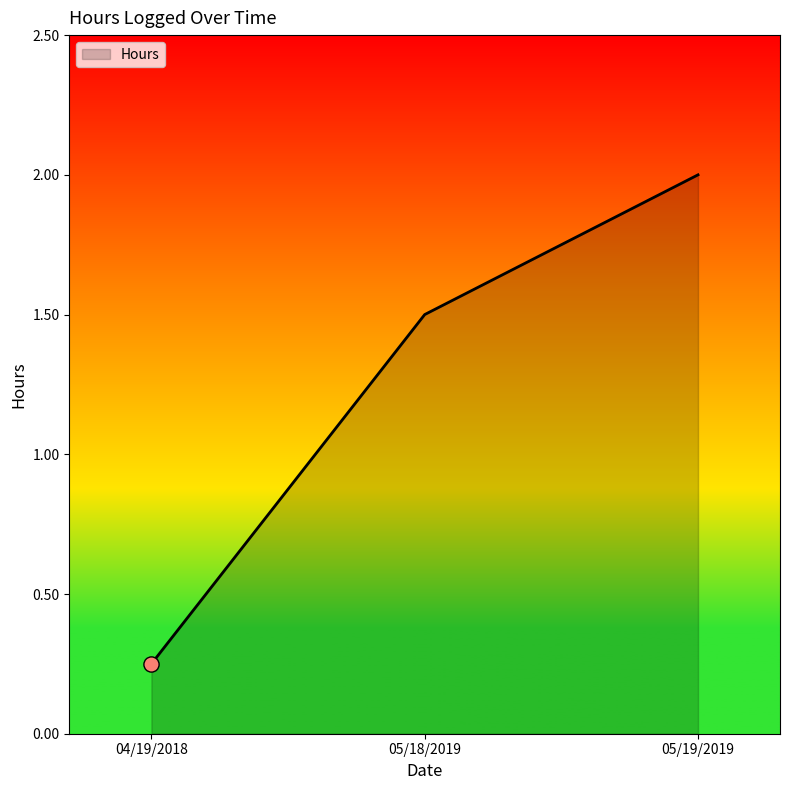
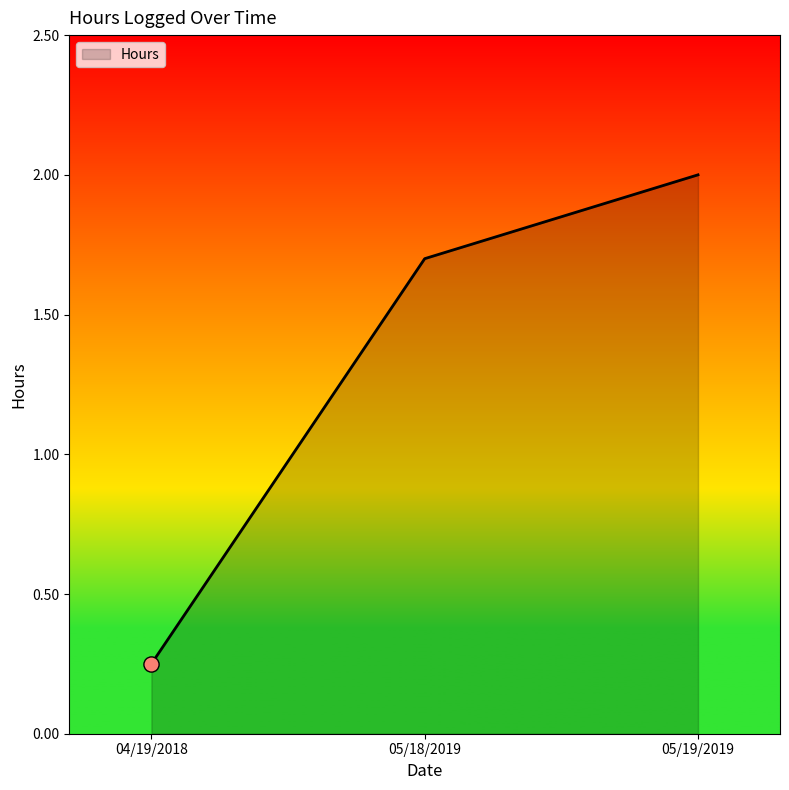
Hours, 05/18/2019: 1.5 -> 1.7
